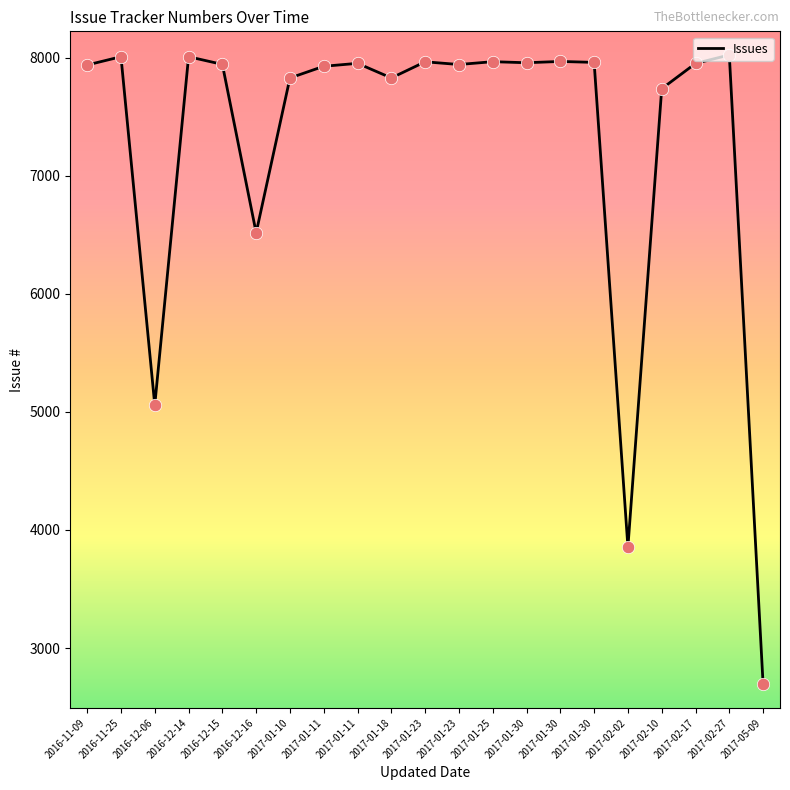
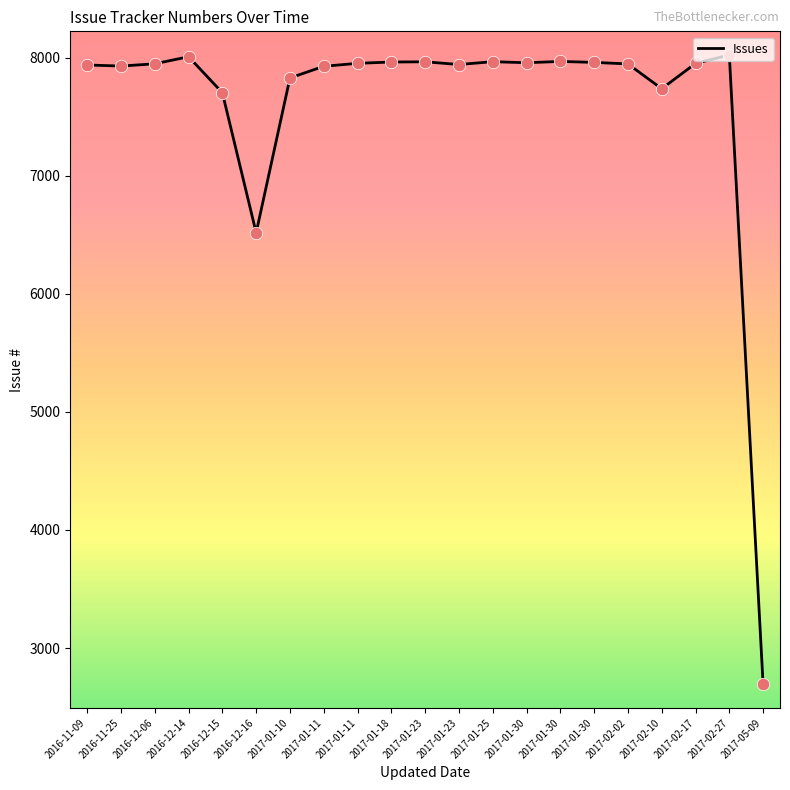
2016-11-25: 8010 -> 7930
2016-12-06: 5060 -> 7950
2016-12-15: 7940 -> 7700
2017-01-18: 7830 -> 7960
2017-02-02: 3860 -> 7950
